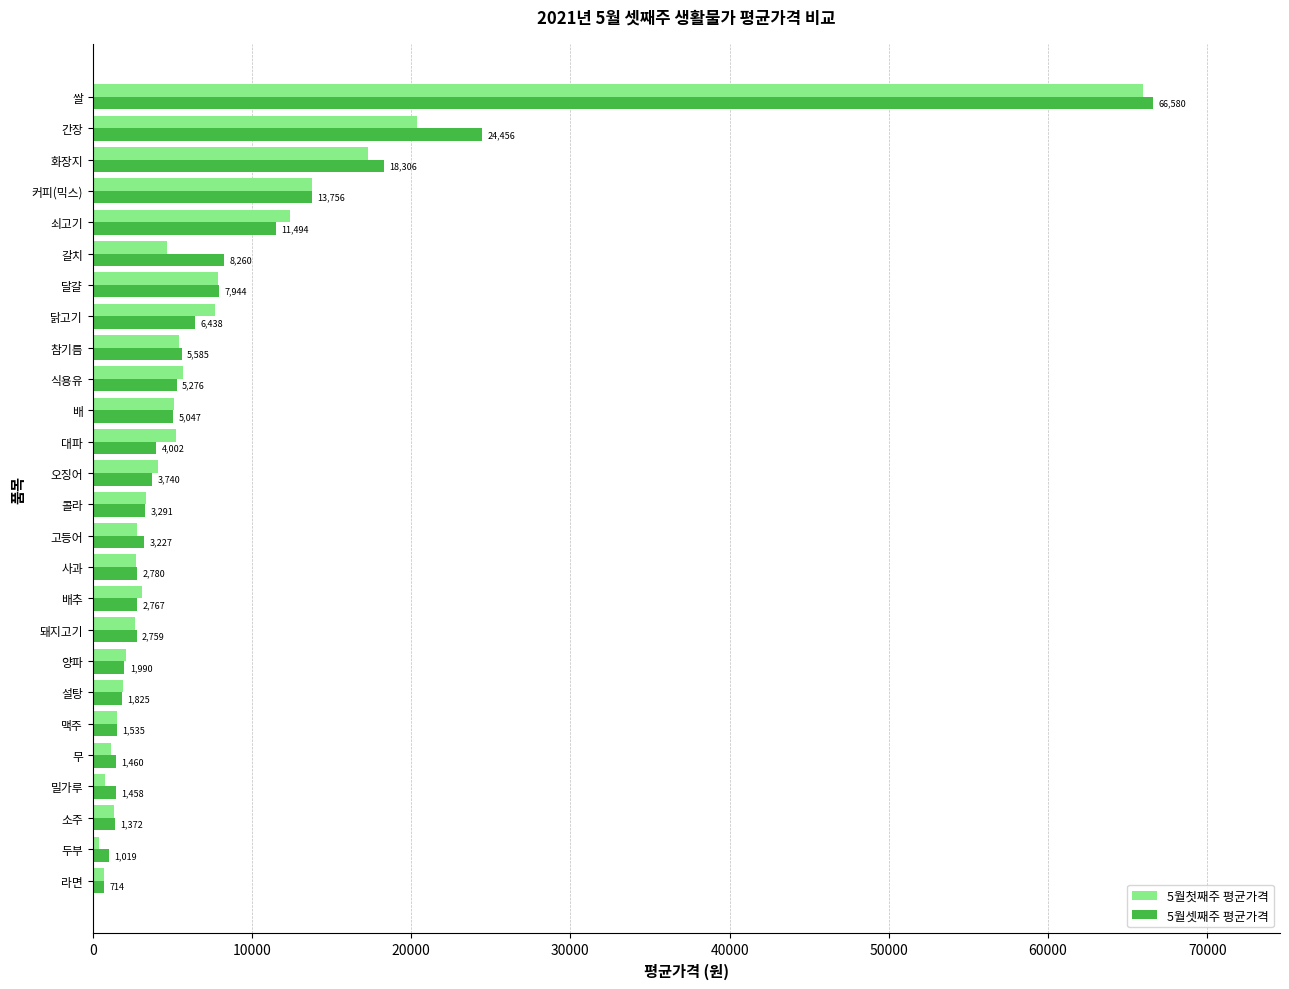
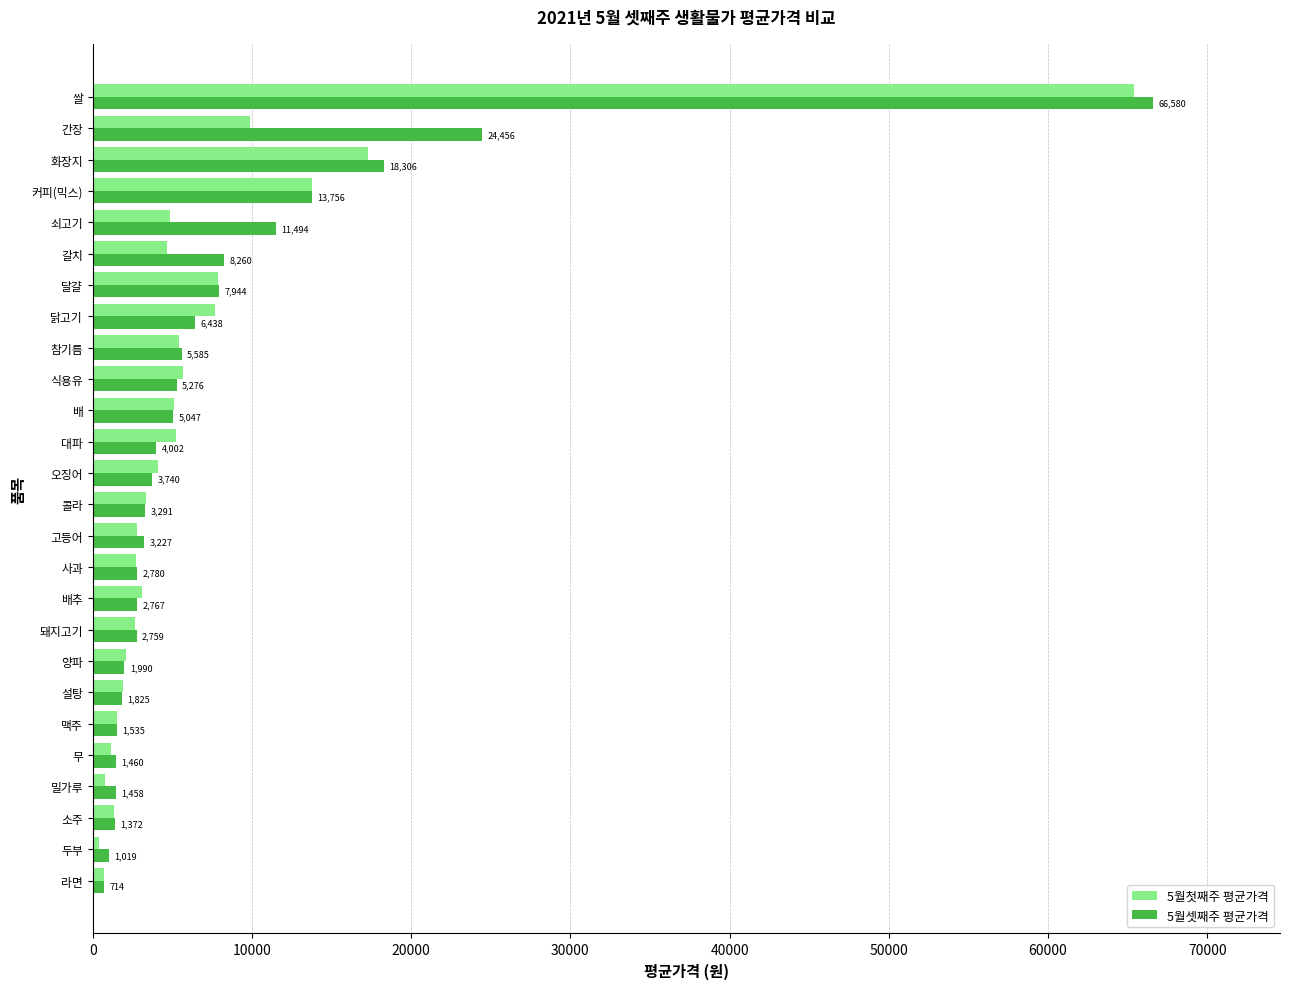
5월첫째주 평균가격, 쌀: 66000 -> 65400
5월첫째주 평균가격, 간장: 20400 -> 9900
5월첫째주 평균가격, 쇠고기: 12400 -> 4900
